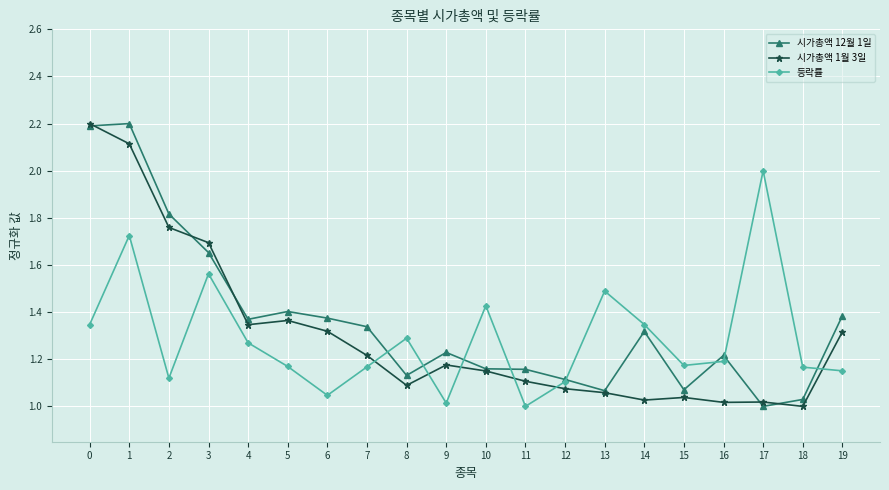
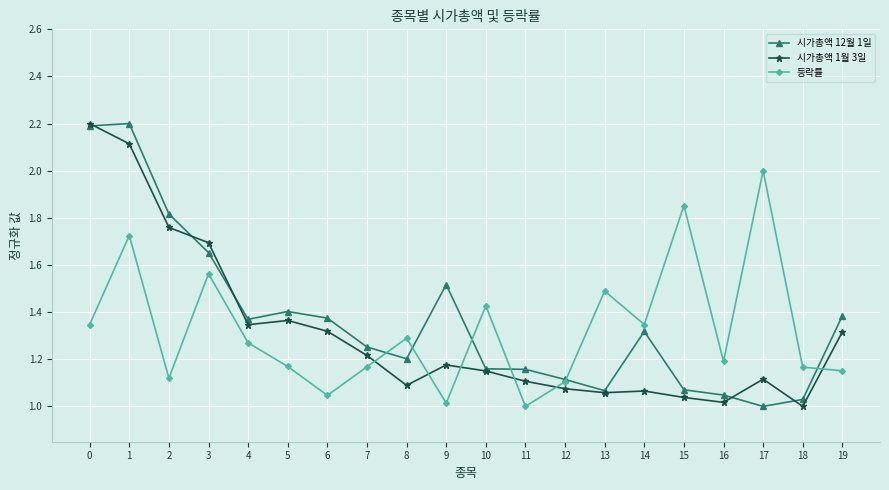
시가총액 12월 1일, 7: 1.34 -> 1.25
시가총액 12월 1일, 8: 1.13 -> 1.20
시가총액 12월 1일, 9: 1.23 -> 1.52
시가총액 1월 3일, 14: 1.03 -> 1.07
등락률, 15: 1.17 -> 1.85
시가총액 12월 1일, 16: 1.22 -> 1.05
시가총액 1월 3일, 17: 1.02 -> 1.12
